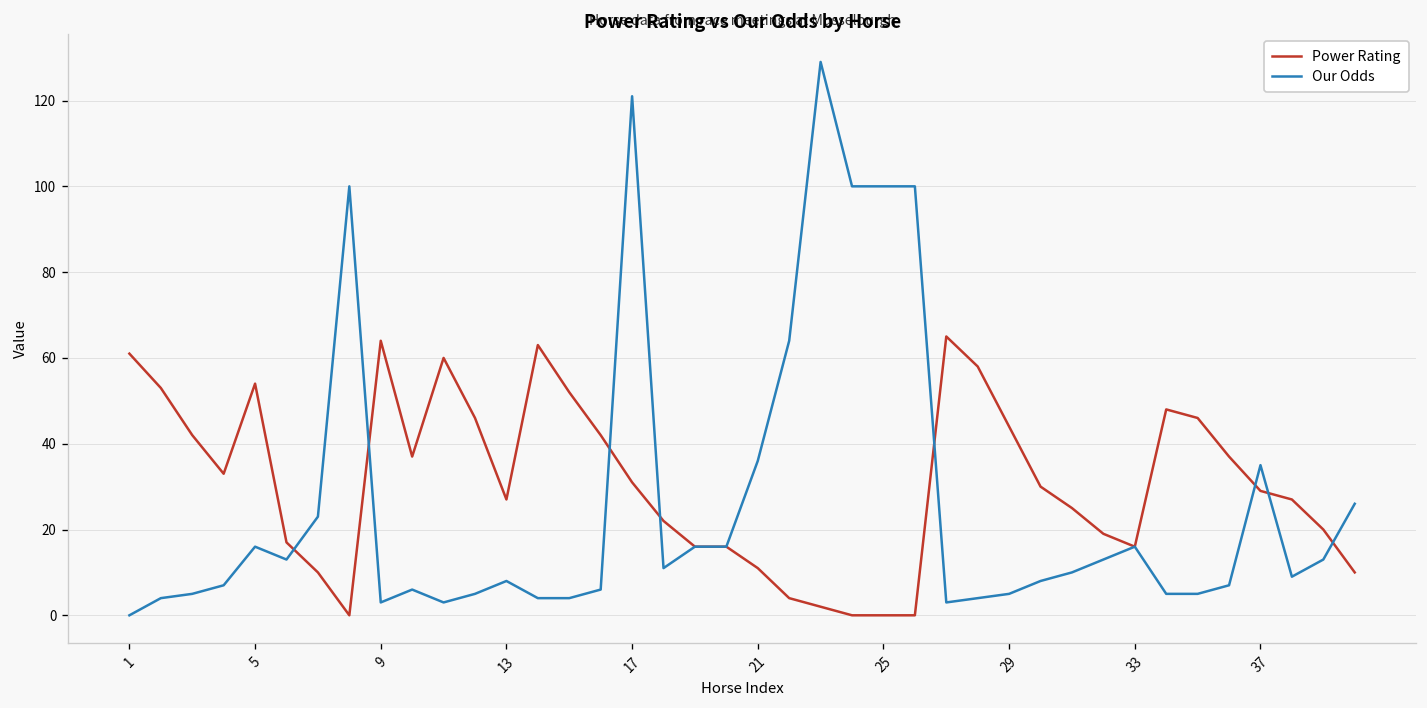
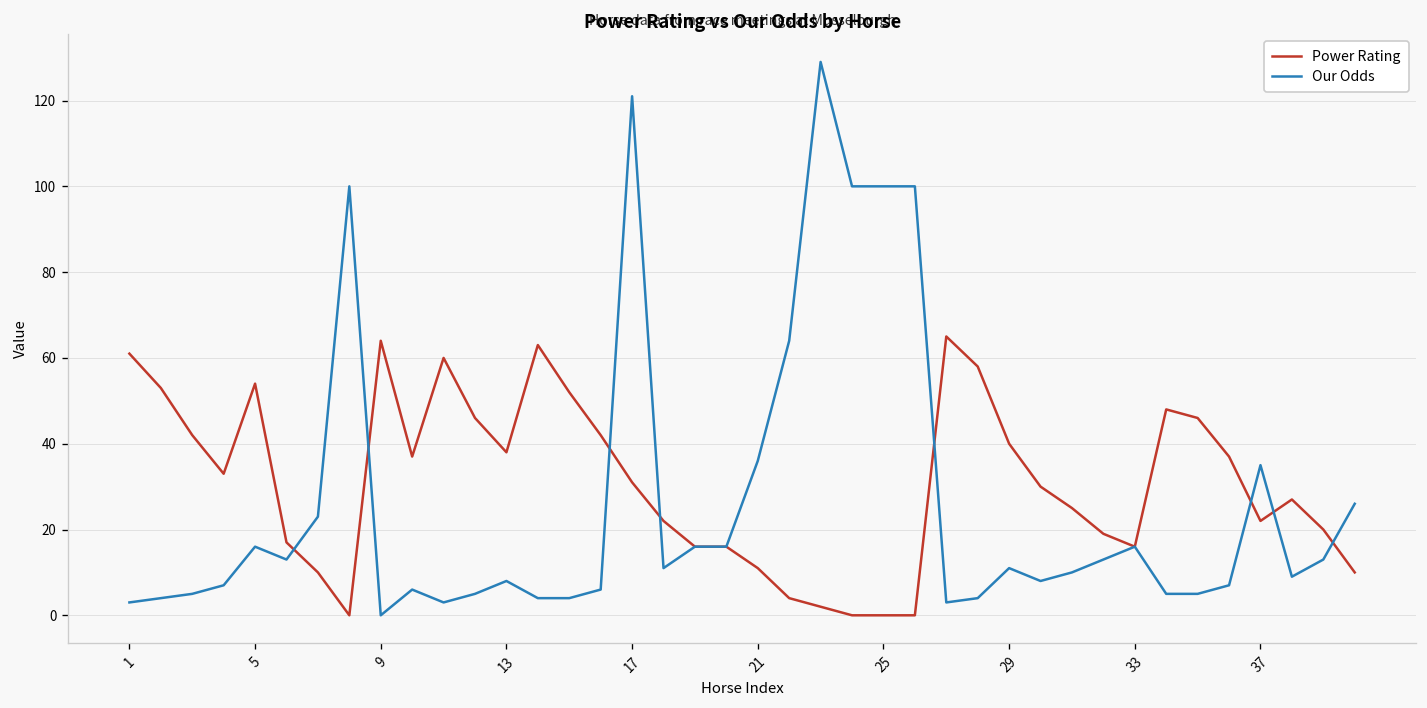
Our Odds, 1: 0 -> 3
Our Odds, 9: 3 -> 0
Power Rating, 13: 27 -> 38
Power Rating, 29: 44 -> 40
Our Odds, 29: 5 -> 11
Power Rating, 37: 29 -> 22
